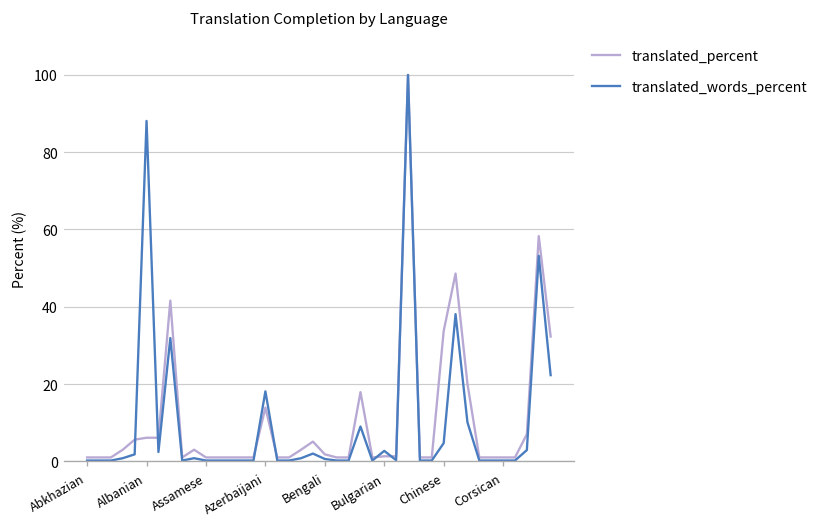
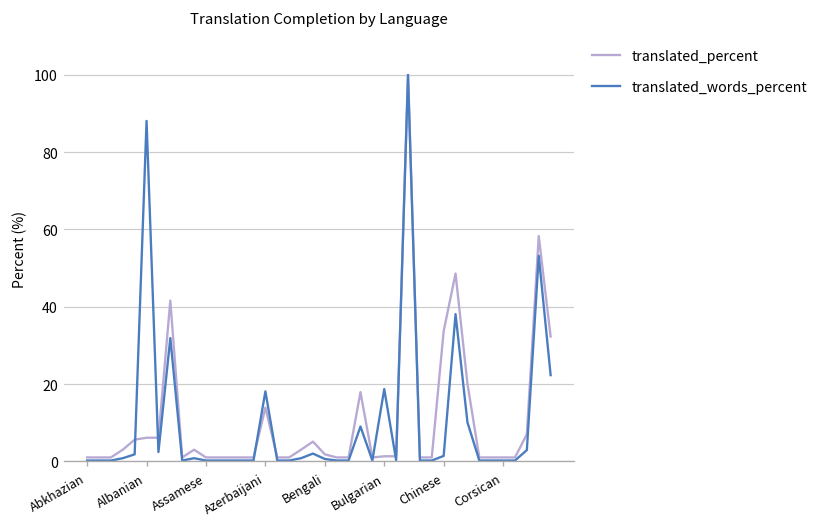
translated_words_percent, Bulgarian: 3 -> 19
translated_words_percent, Chinese: 5 -> 1
